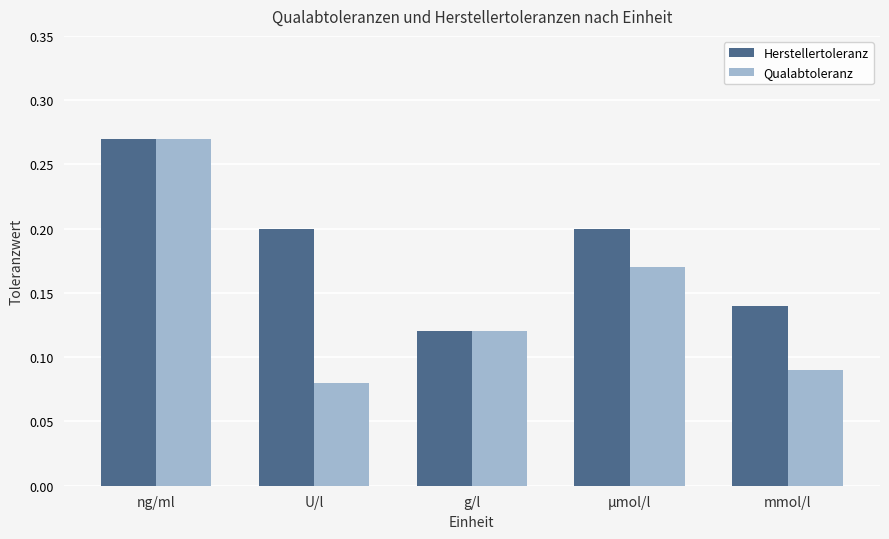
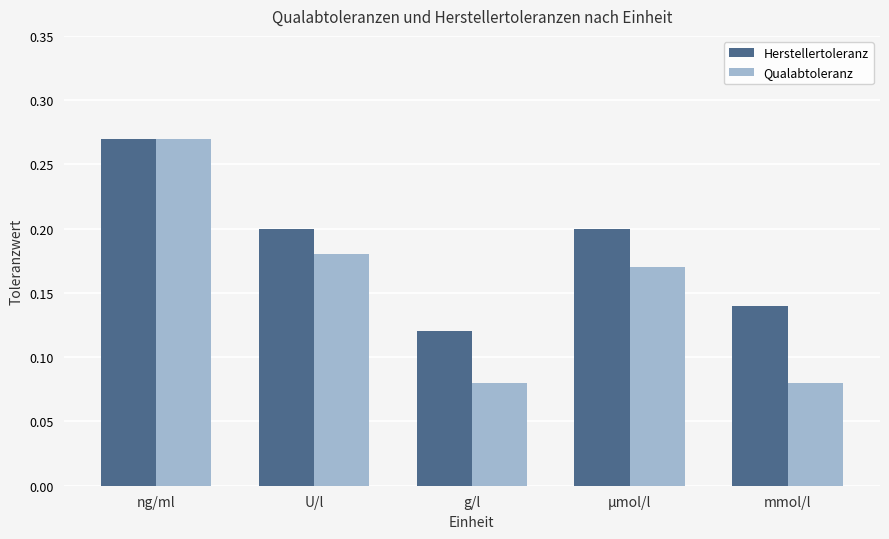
Qualabtoleranz, U/l: 0.08 -> 0.18
Qualabtoleranz, g/l: 0.12 -> 0.08
Qualabtoleranz, mmol/l: 0.09 -> 0.08
